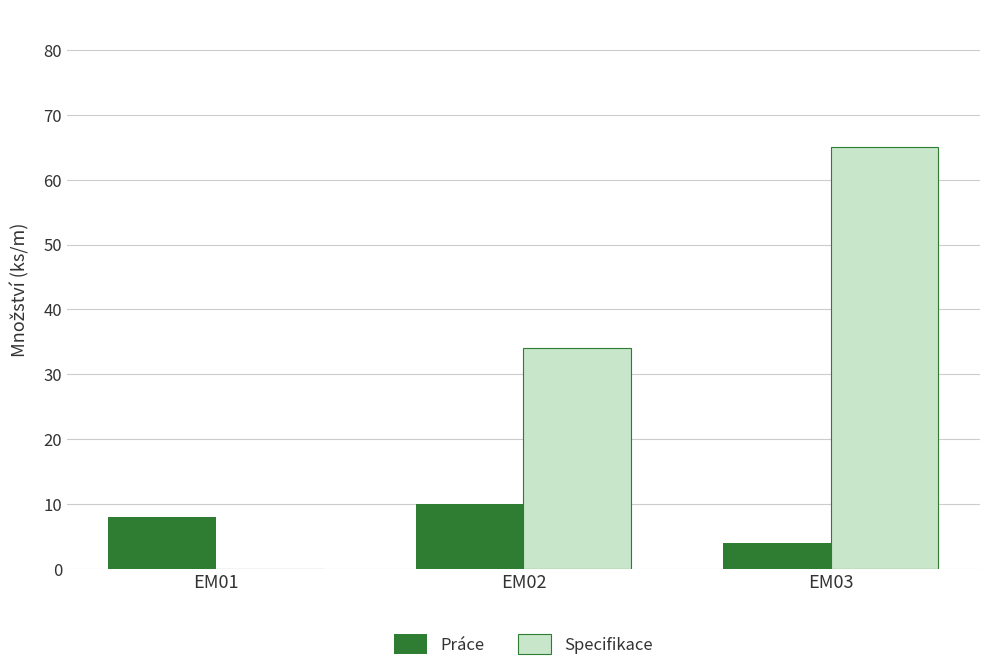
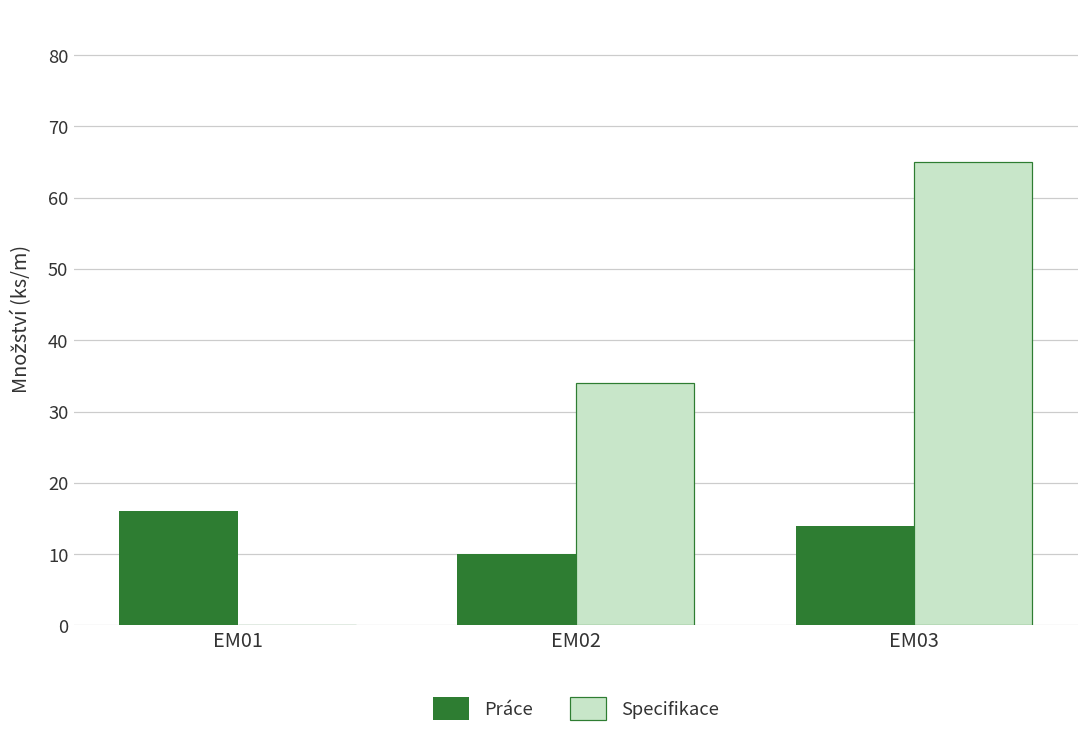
Práce, EM01: 8 -> 16
Práce, EM03: 4 -> 14
